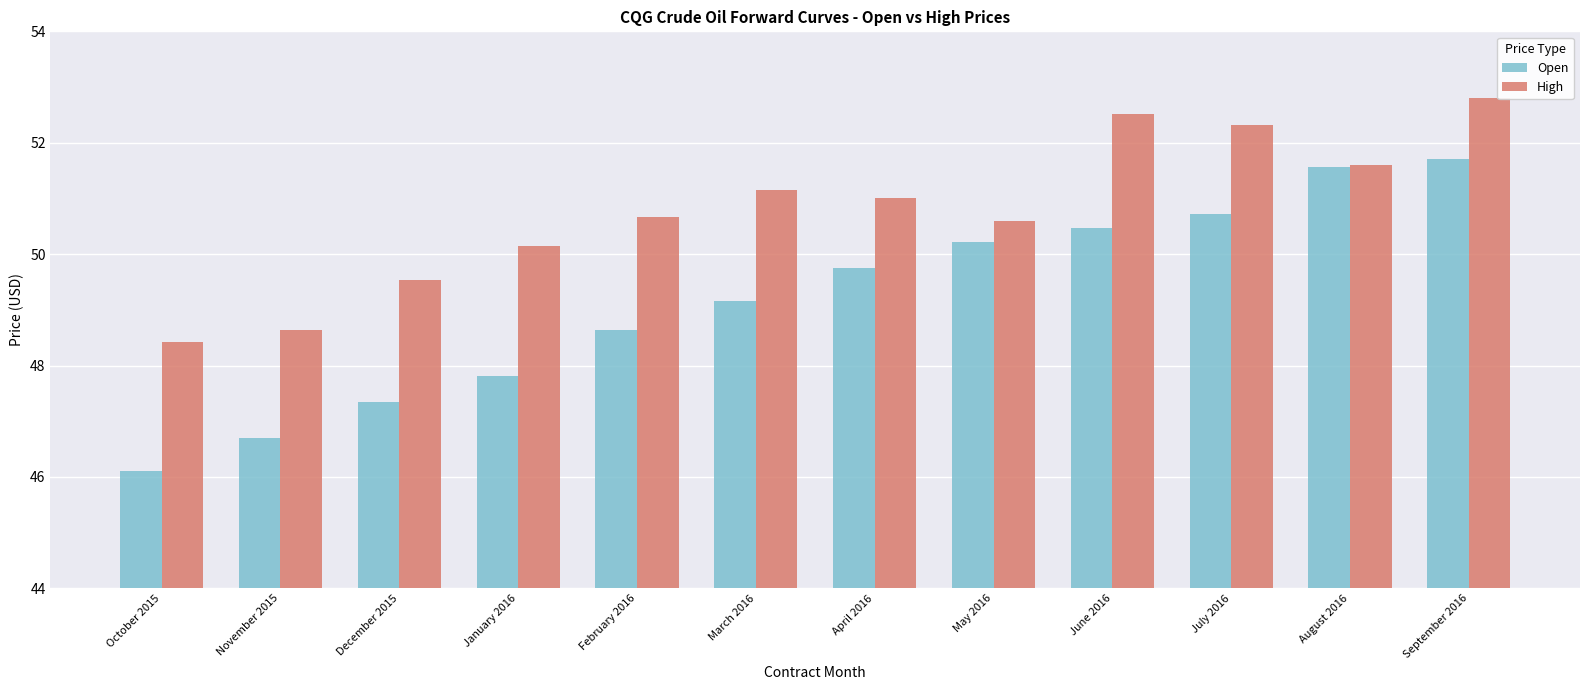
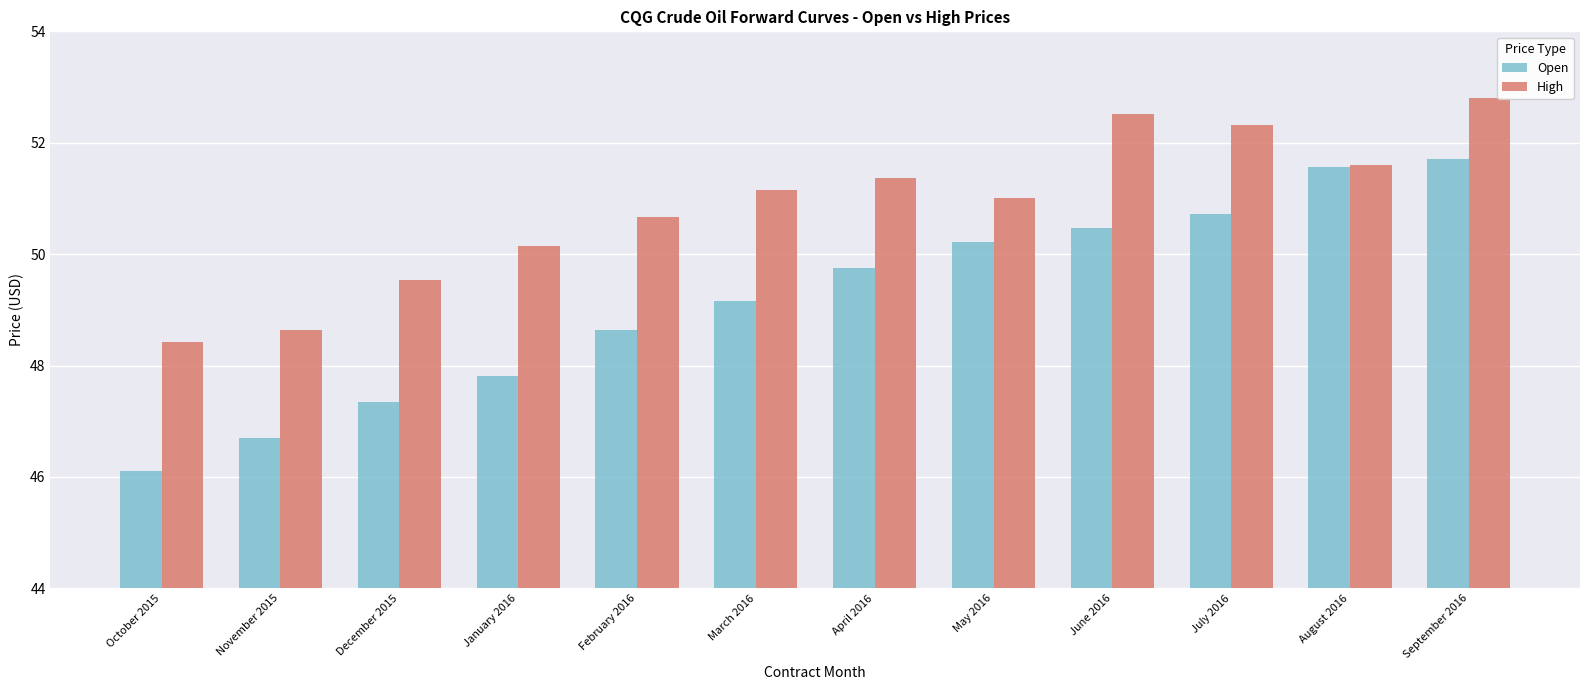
High, April 2016: 51.0 -> 51.4
High, May 2016: 50.6 -> 51.0
